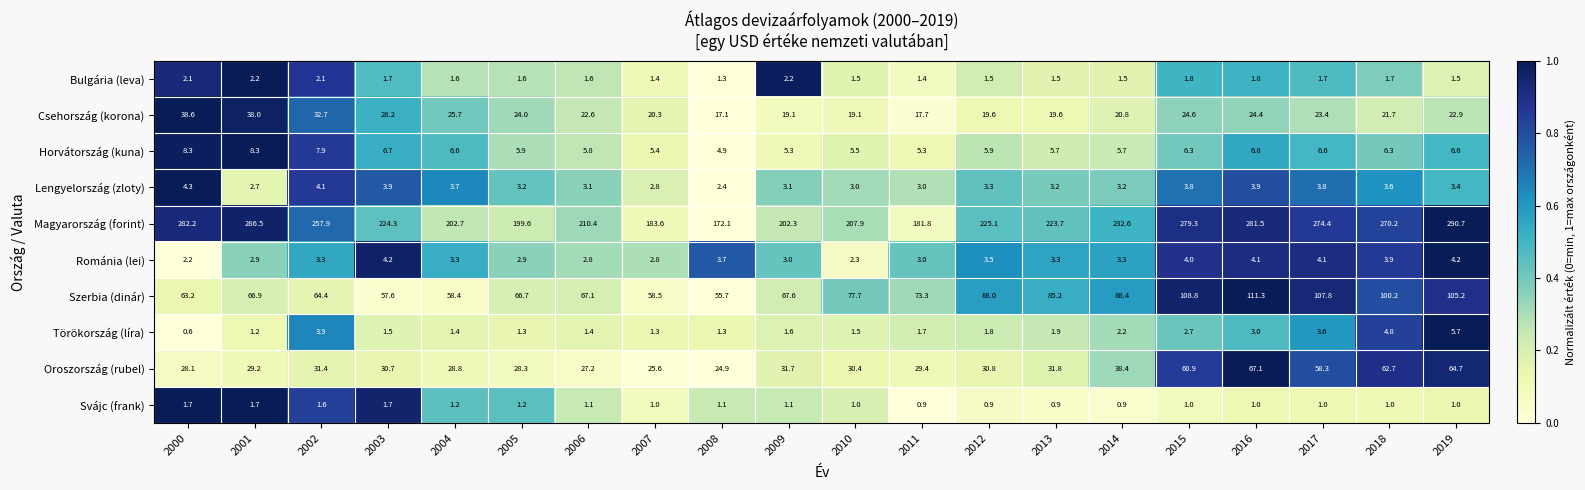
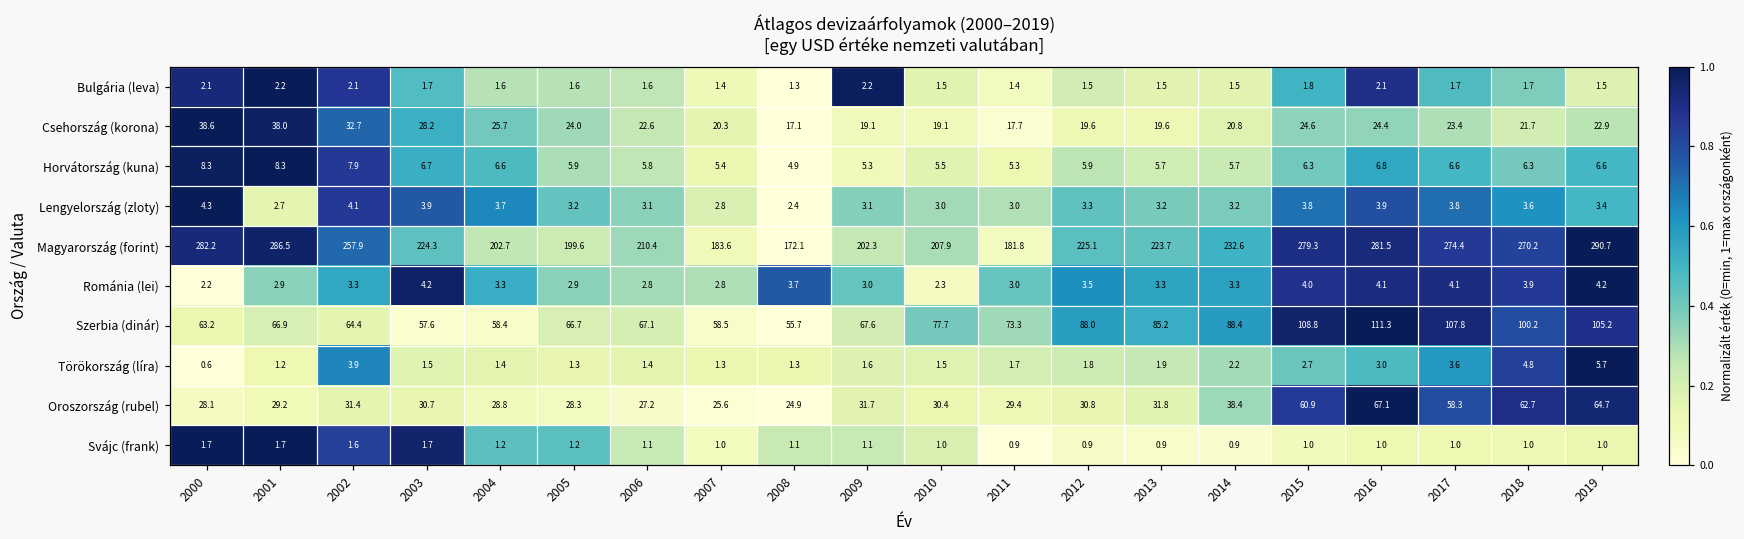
Bulgária (leva), 2016: 1.8 -> 2.1
